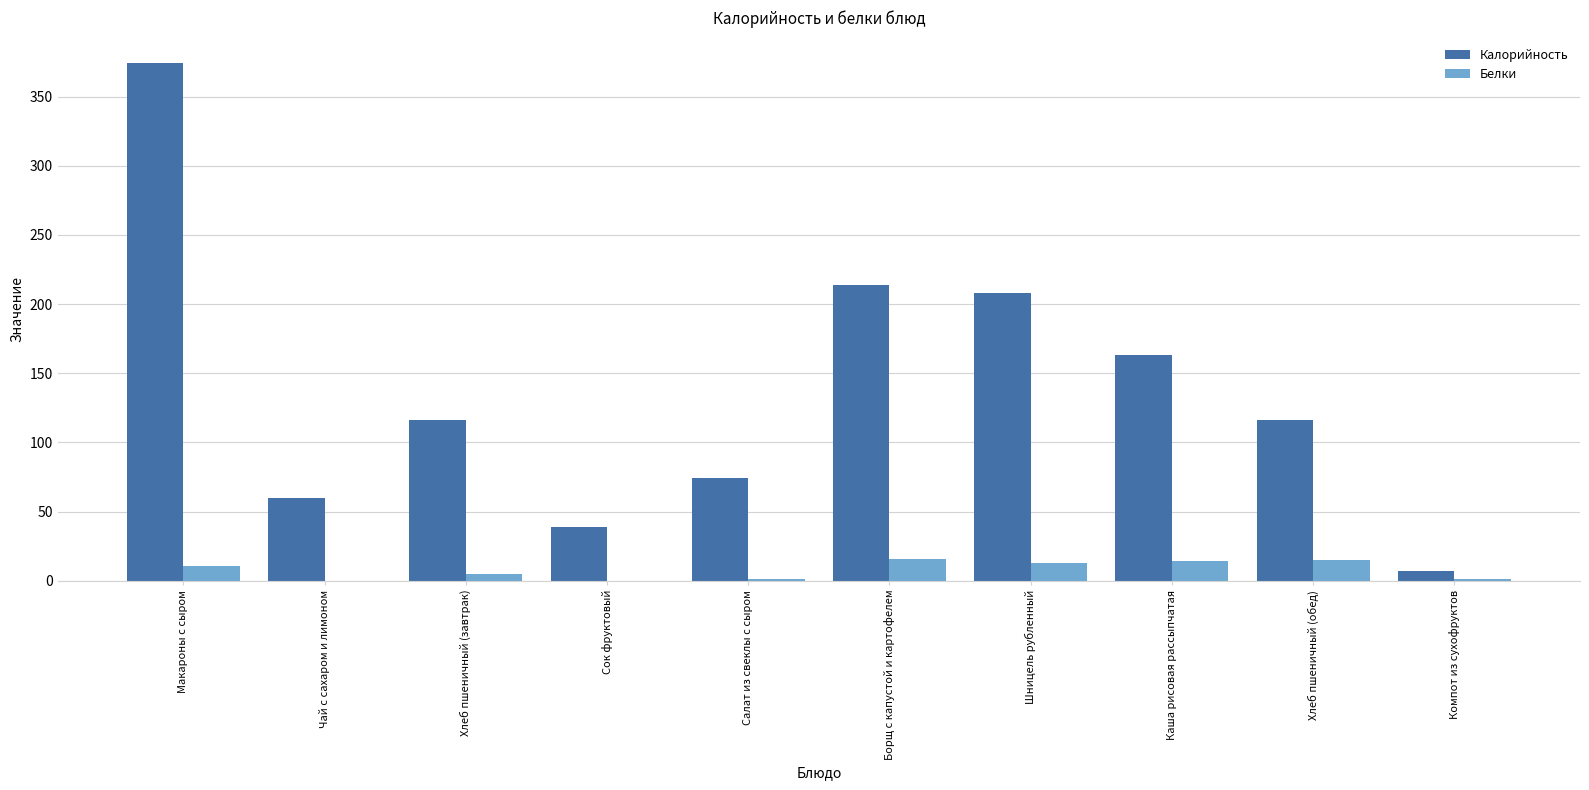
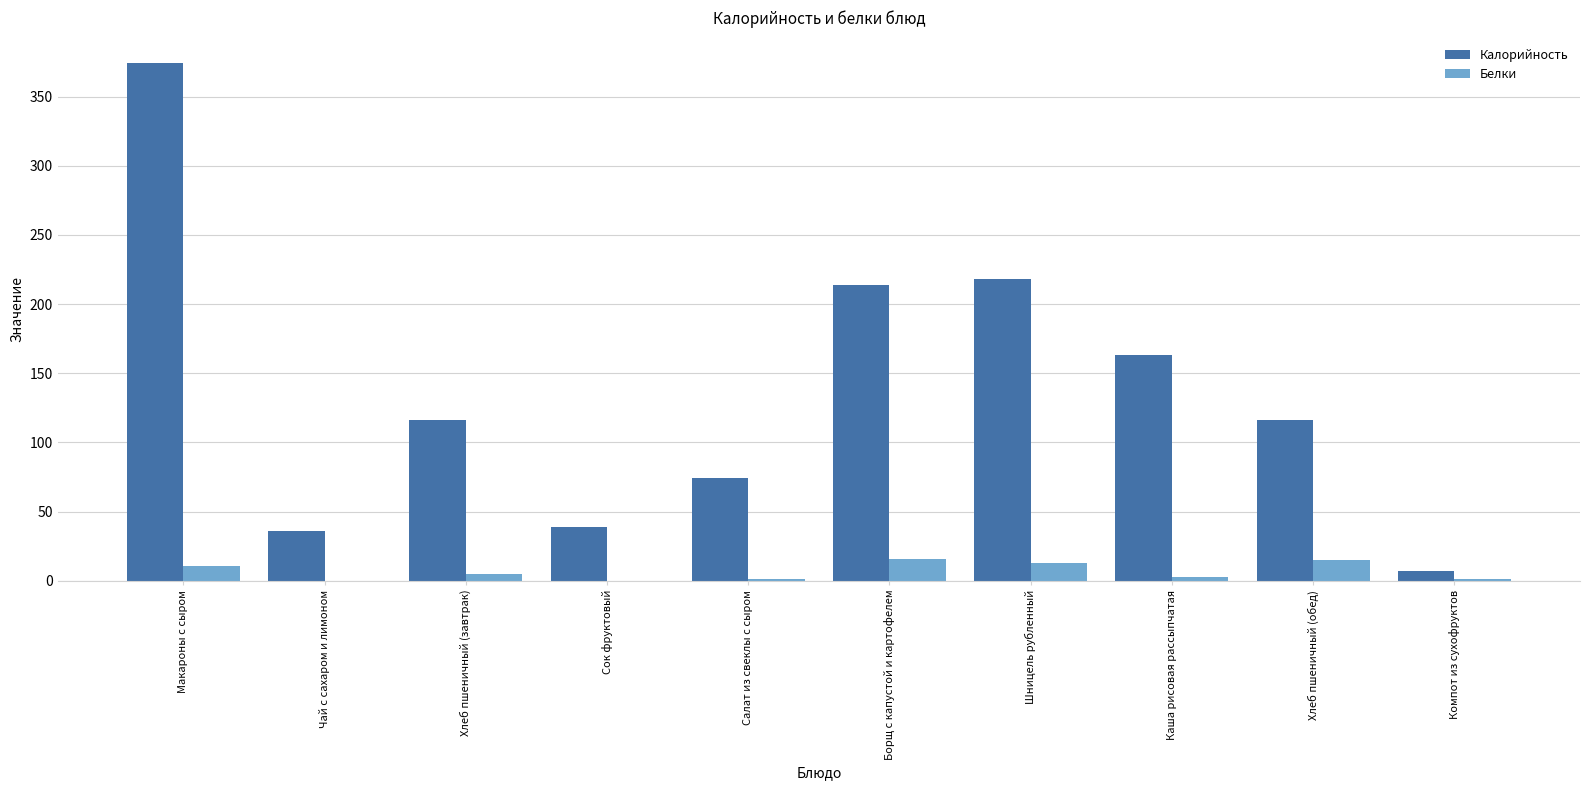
Калорийность, Чай с сахаром и лимоном: 60 -> 36
Калорийность, Шницель рубленный: 208 -> 218
Белки, Каша рисовая рассыпчатая: 14 -> 3
